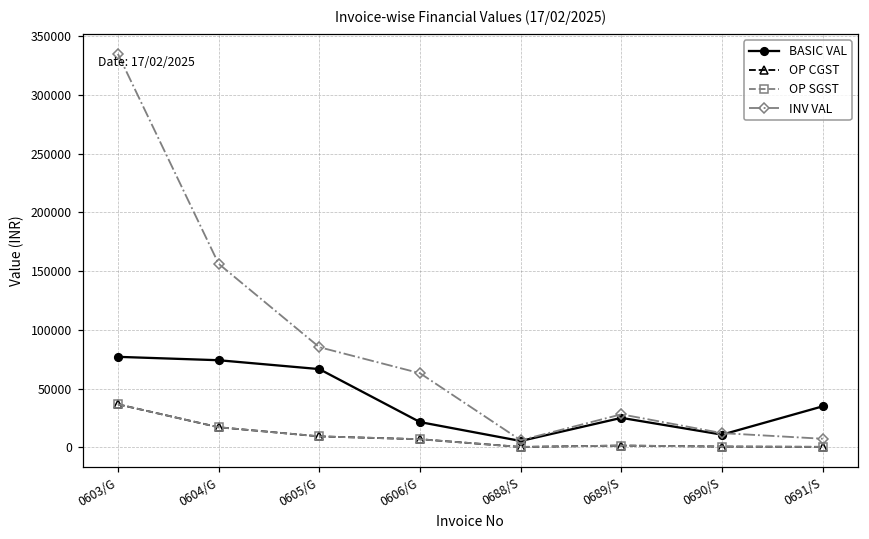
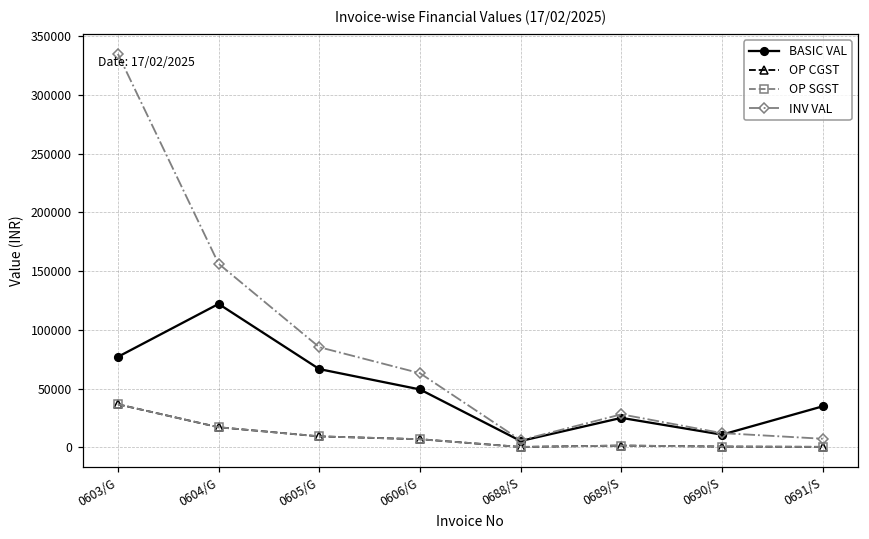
BASIC VAL, 0604/G: 74000 -> 122000
BASIC VAL, 0606/G: 21000 -> 49000
